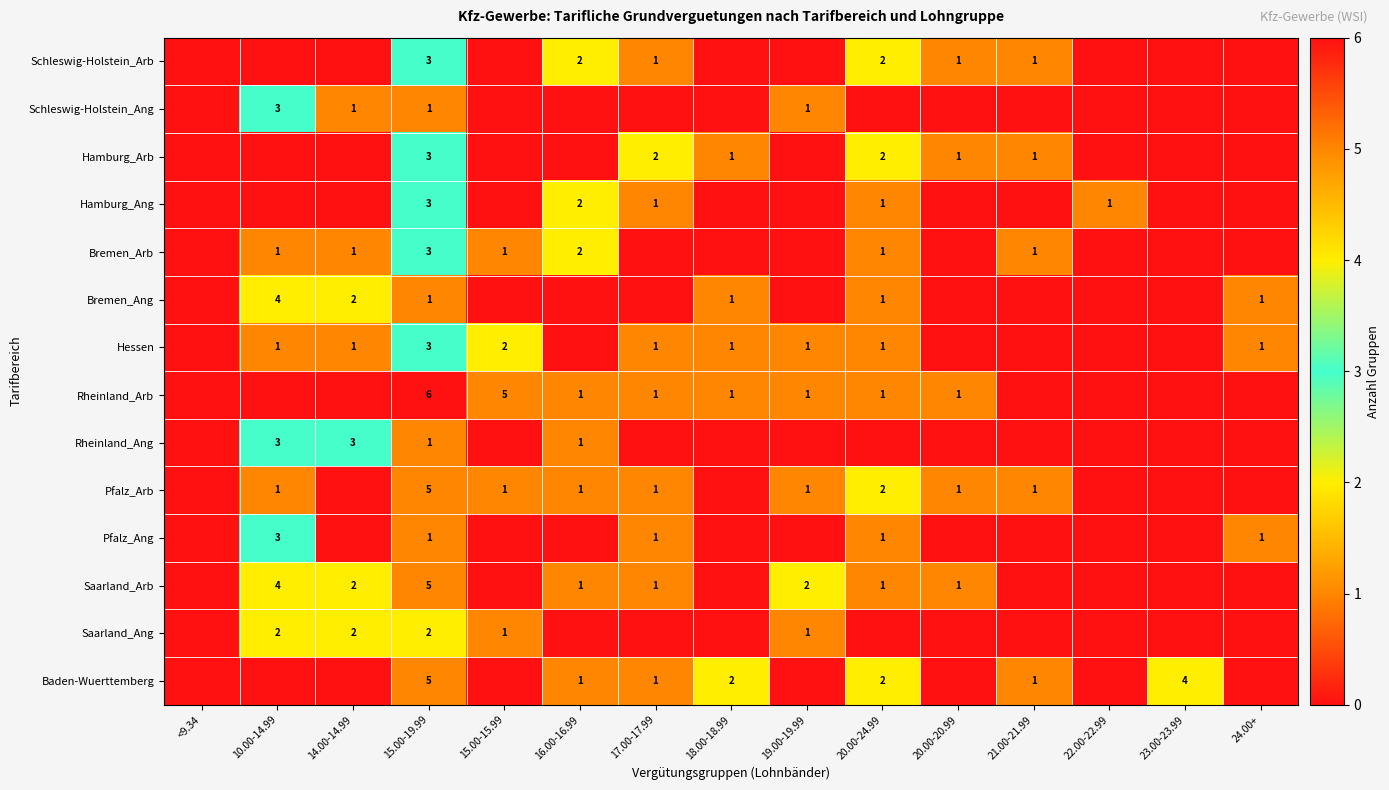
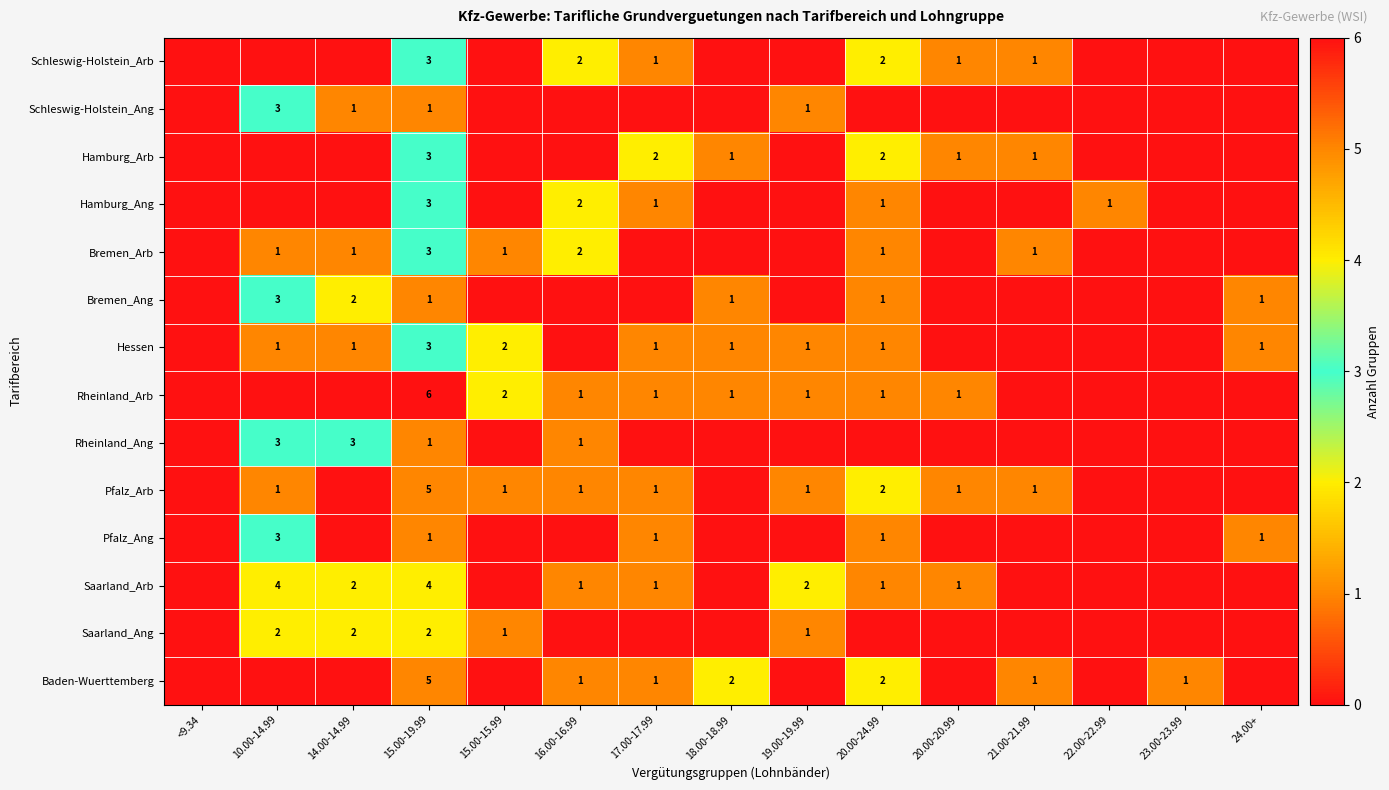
Bremen_Ang, 10.00-14.99: 4 -> 3
Rheinland_Arb, 15.00-15.99: 5 -> 2
Saarland_Arb, 15.00-19.99: 5 -> 4
Baden-Wuerttemberg, 23.00-23.99: 4 -> 1
